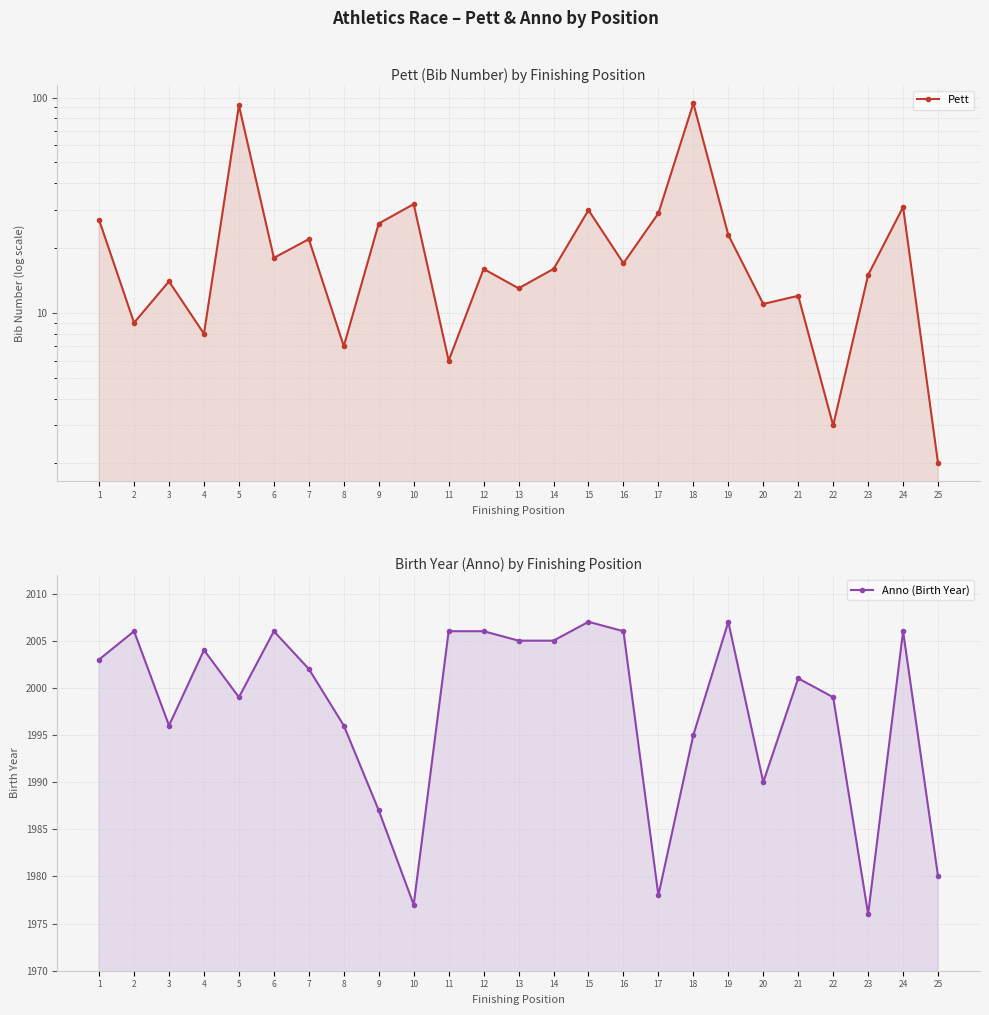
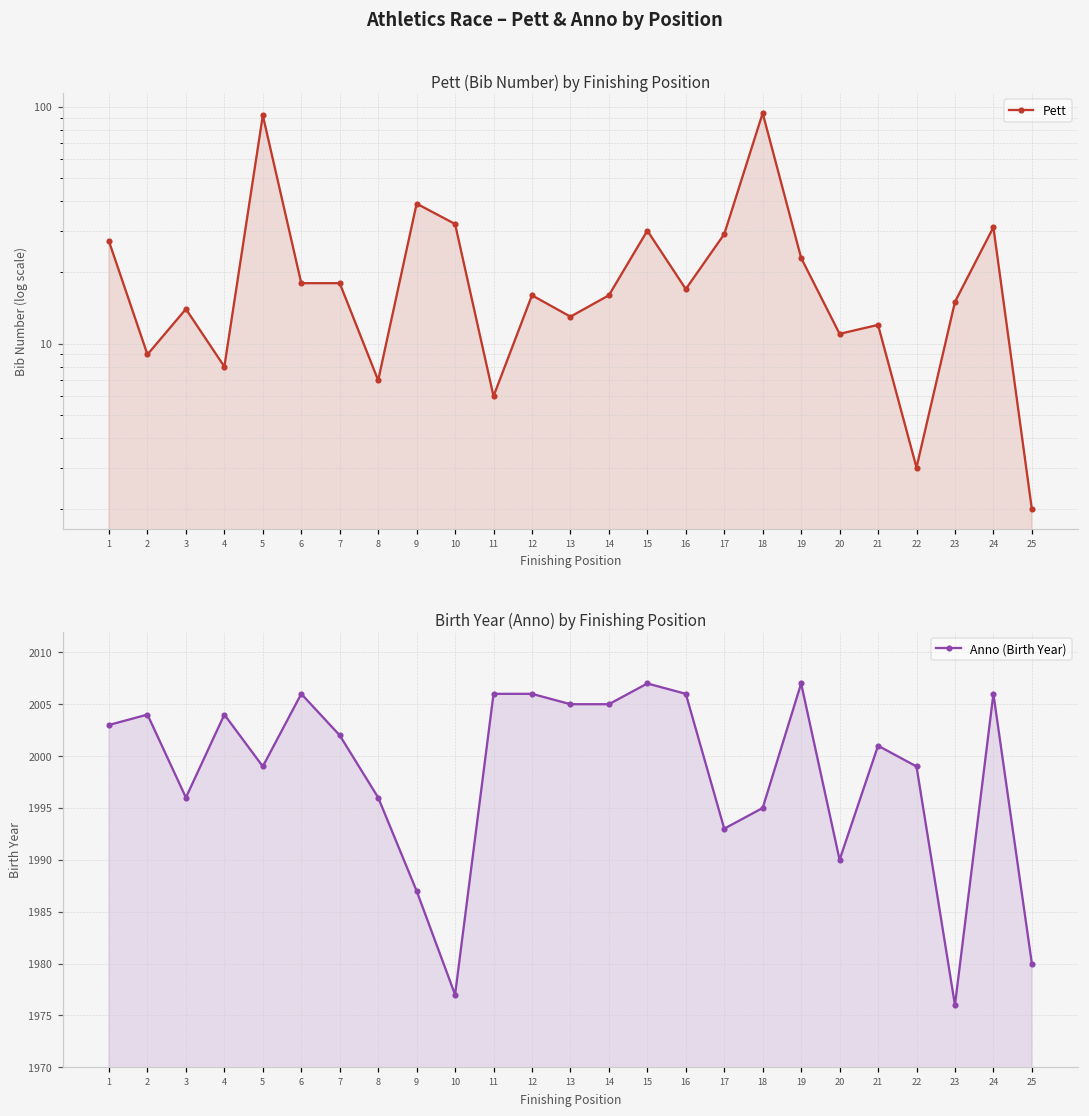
Pett (Bib Number) by Finishing Position, 7: 22 -> 18
Pett (Bib Number) by Finishing Position, 9: 26 -> 39
Birth Year (Anno) by Finishing Position, 2: 2006 -> 2004
Birth Year (Anno) by Finishing Position, 17: 1978 -> 1993
